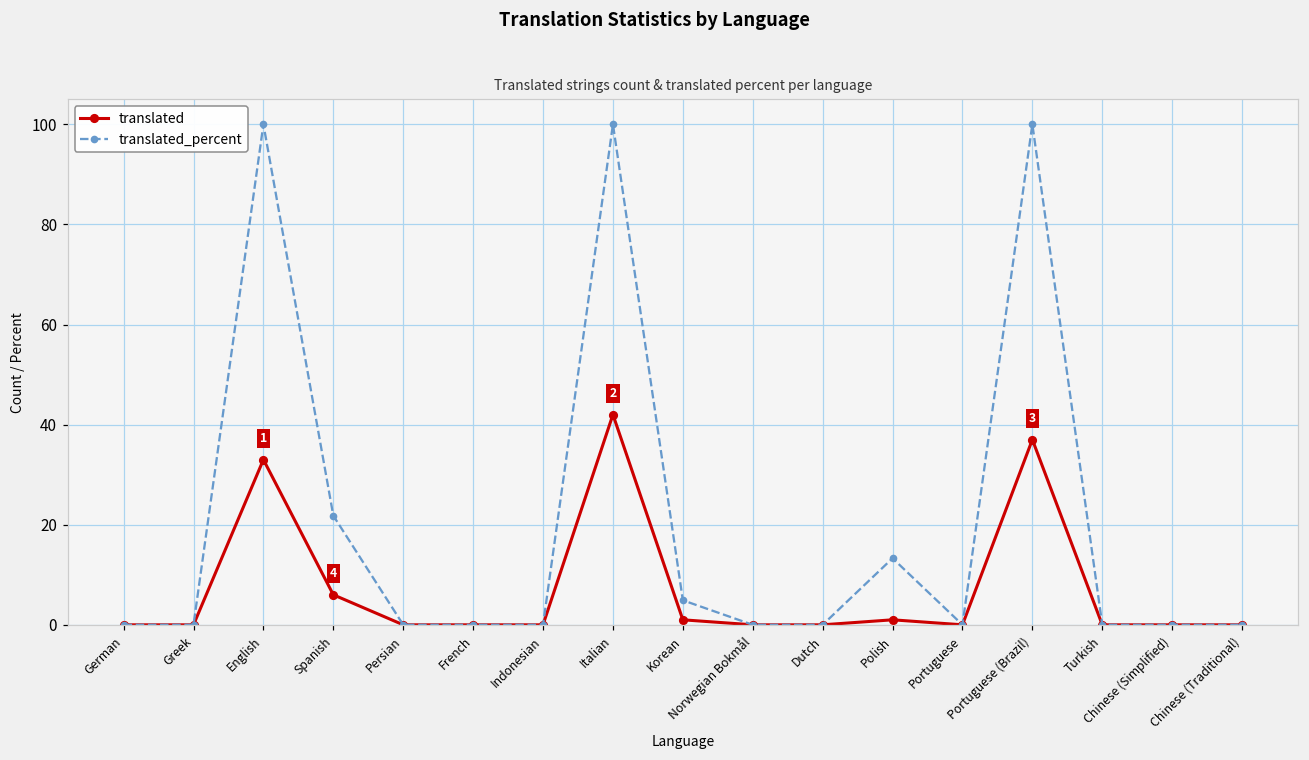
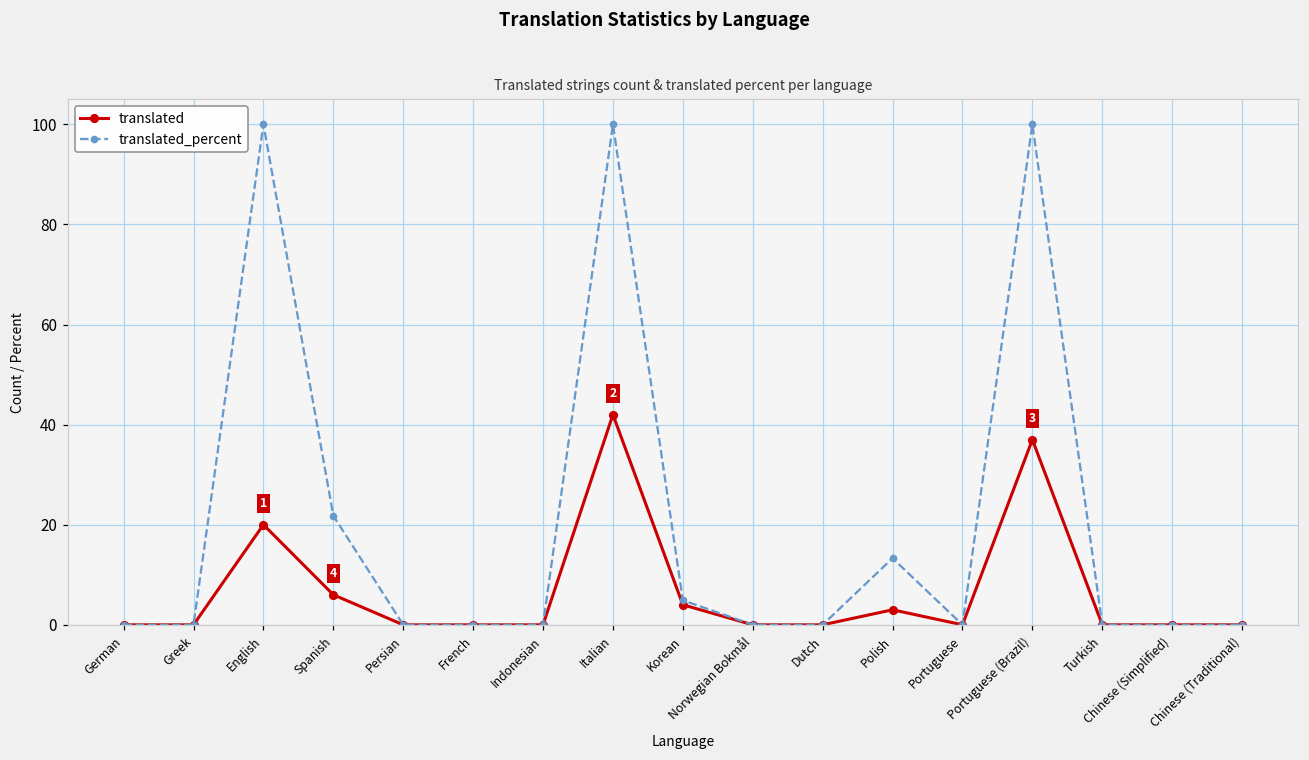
translated, English: 33 -> 20
translated, Korean: 1 -> 4
translated, Polish: 1 -> 3
